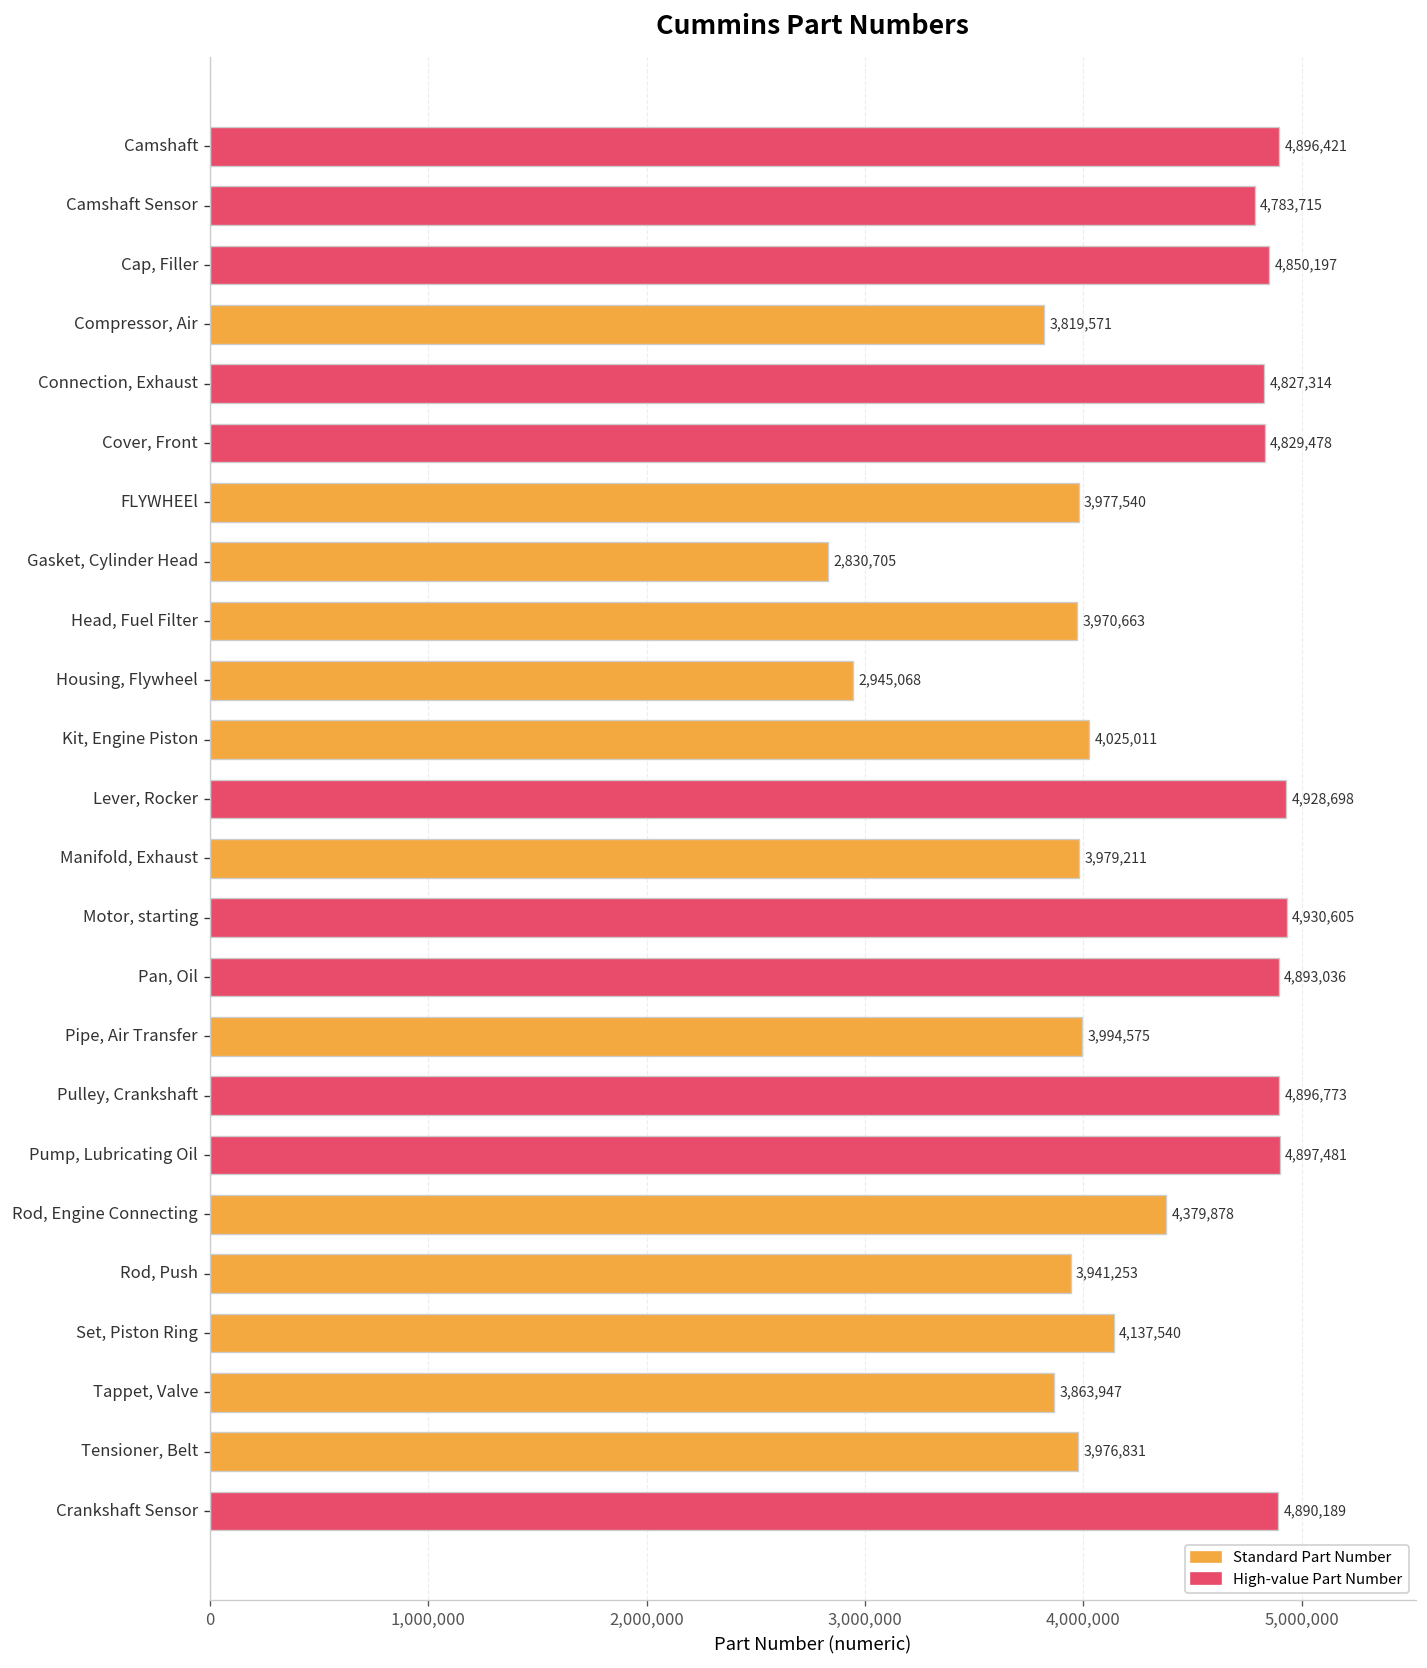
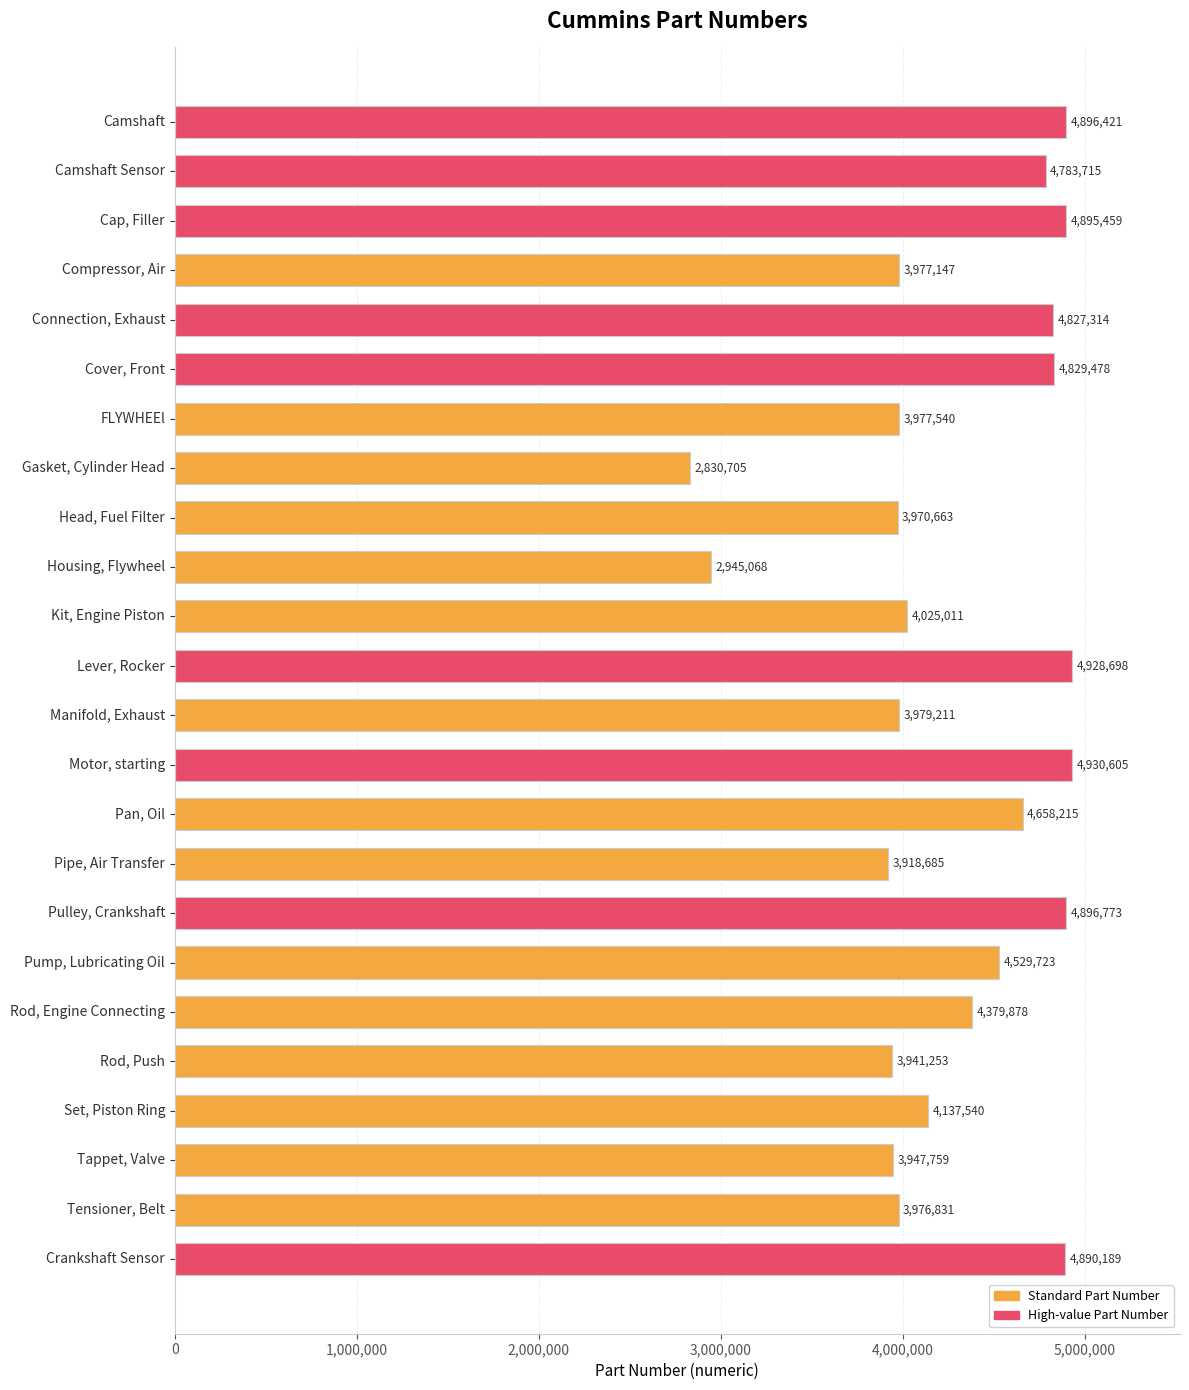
Cap, Filler: 4,850,197 -> 4,895,459
Compressor, Air: 3,819,571 -> 3,977,147
Pan, Oil: 4,893,036 -> 4,658,215
Pipe, Air Transfer: 3,994,575 -> 3,918,685
Pump, Lubricating Oil: 4,897,481 -> 4,529,723
Tappet, Valve: 3,863,947 -> 3,947,759
